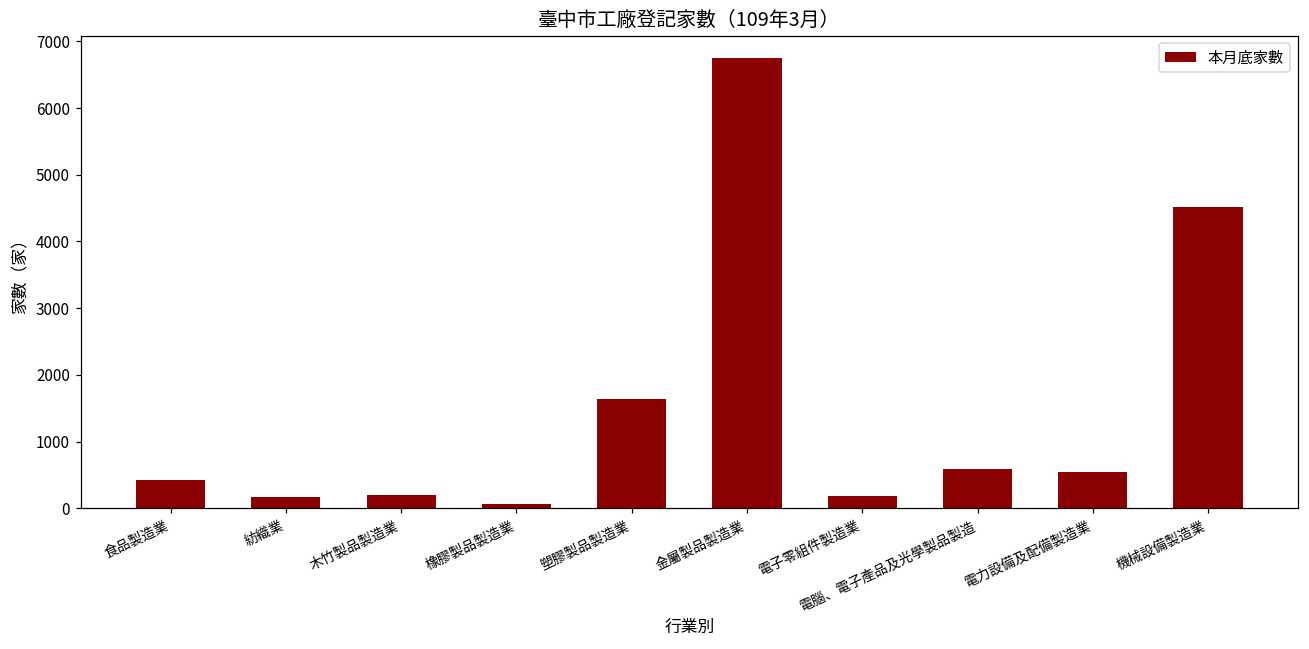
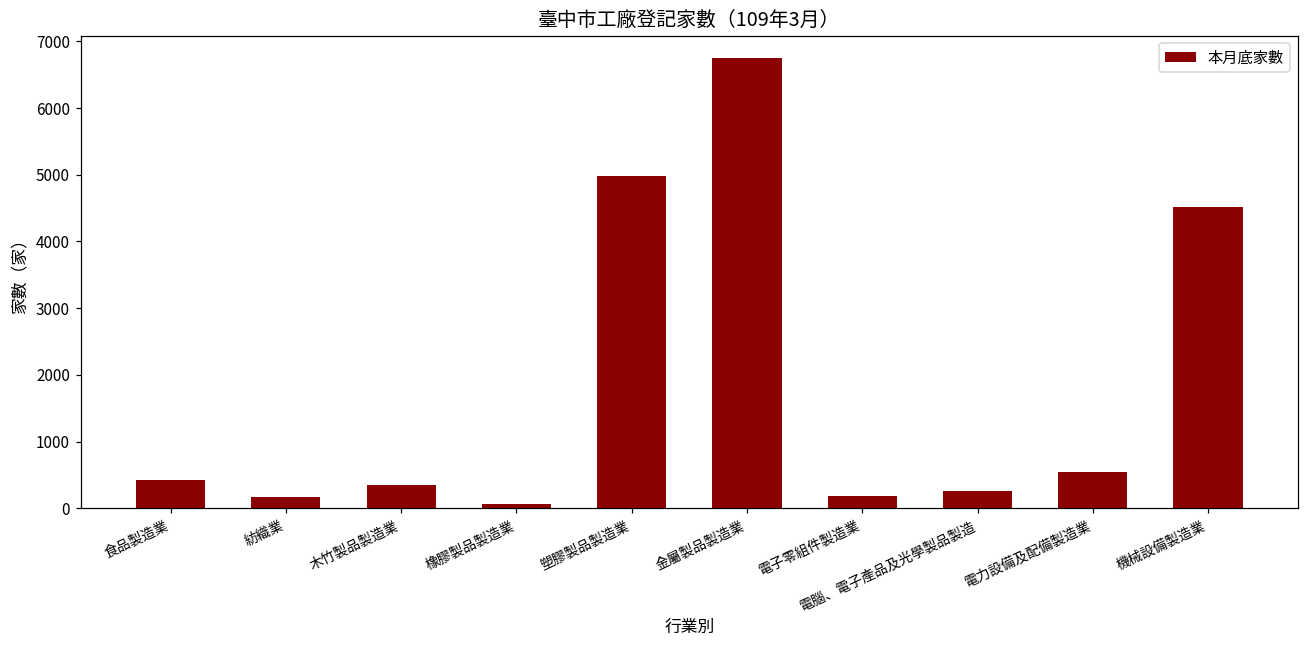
木竹製品製造業: 200 -> 400
塑膠製品製造業: 1600 -> 5000
電腦、電子產品及光學製品製造: 600 -> 300
